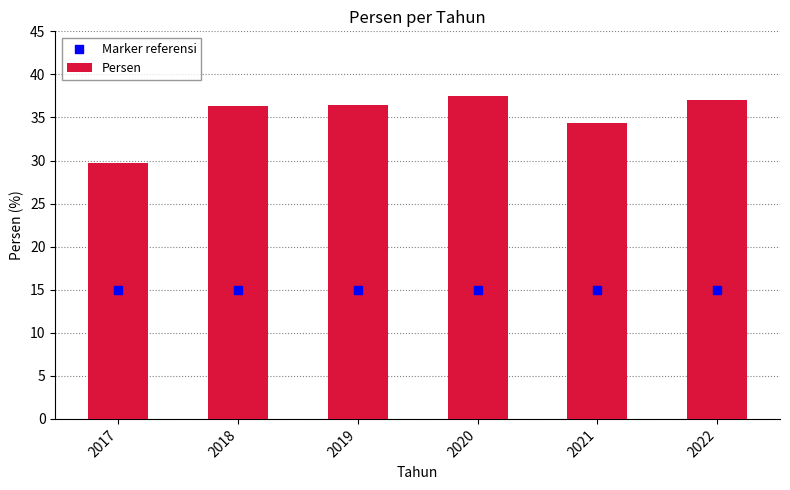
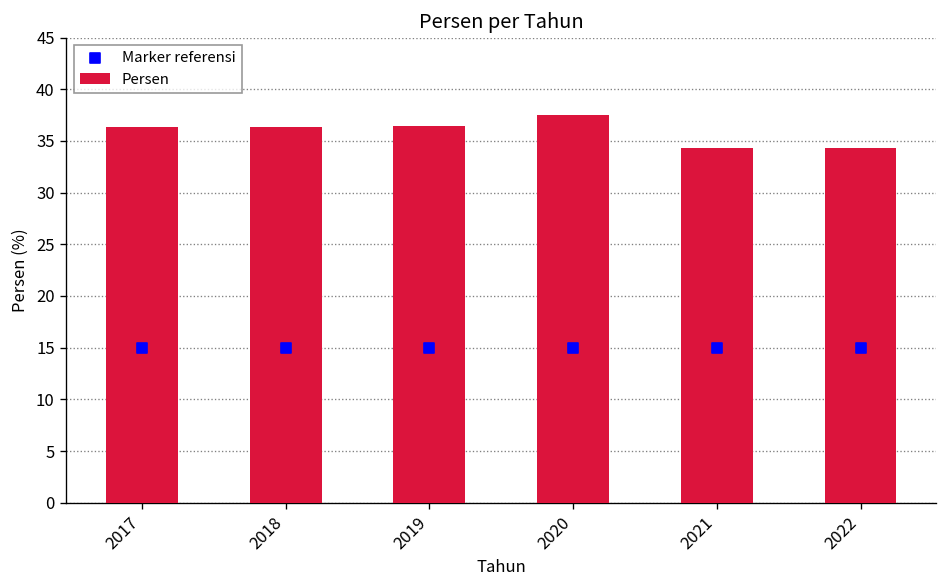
Persen, 2017: 30 -> 36
Persen, 2022: 37 -> 34
